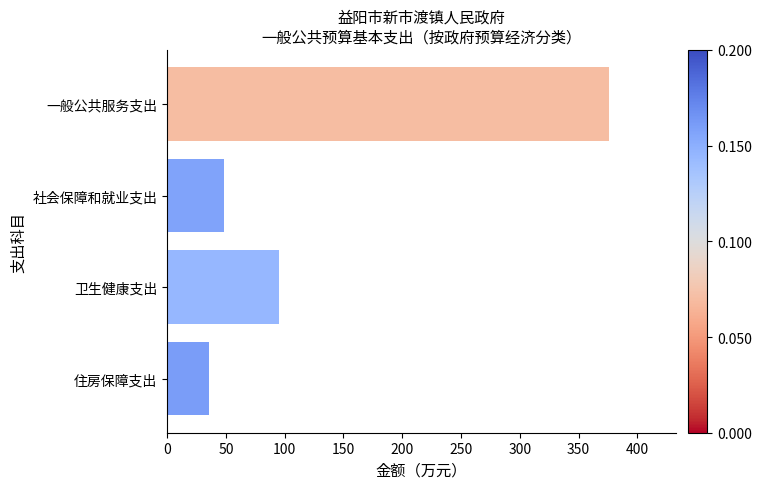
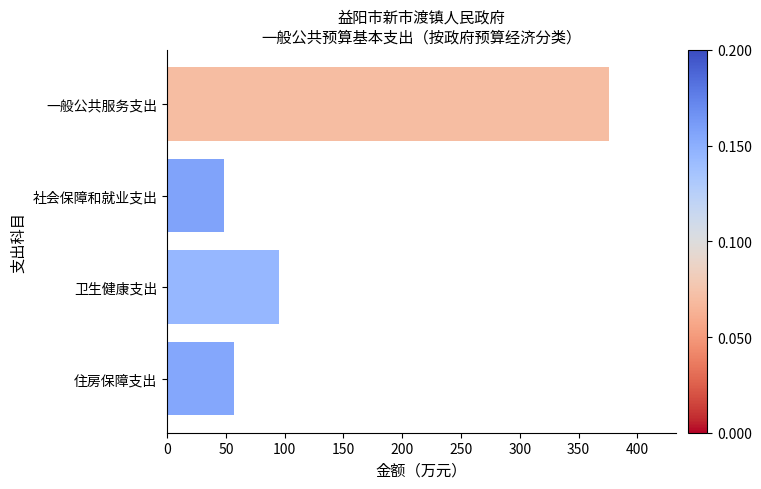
住房保障支出: 36 -> 57
